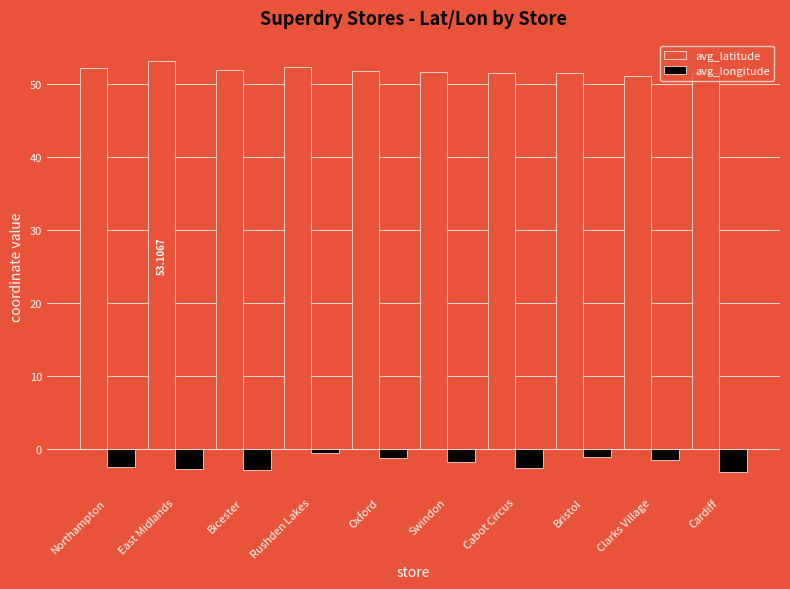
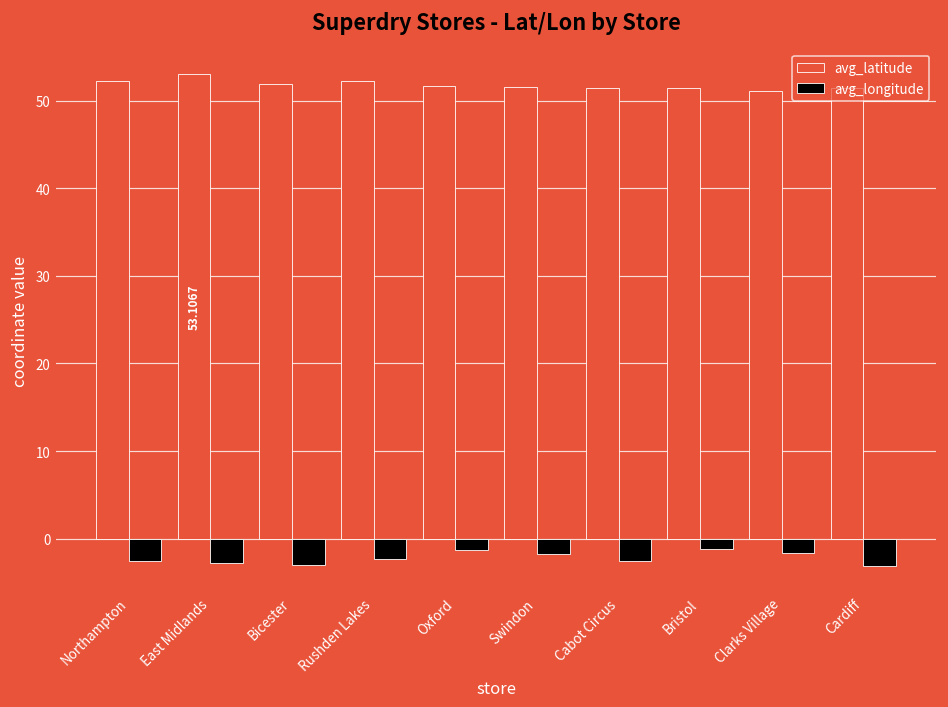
avg_longitude, Rushden Lakes: -1 -> -2
